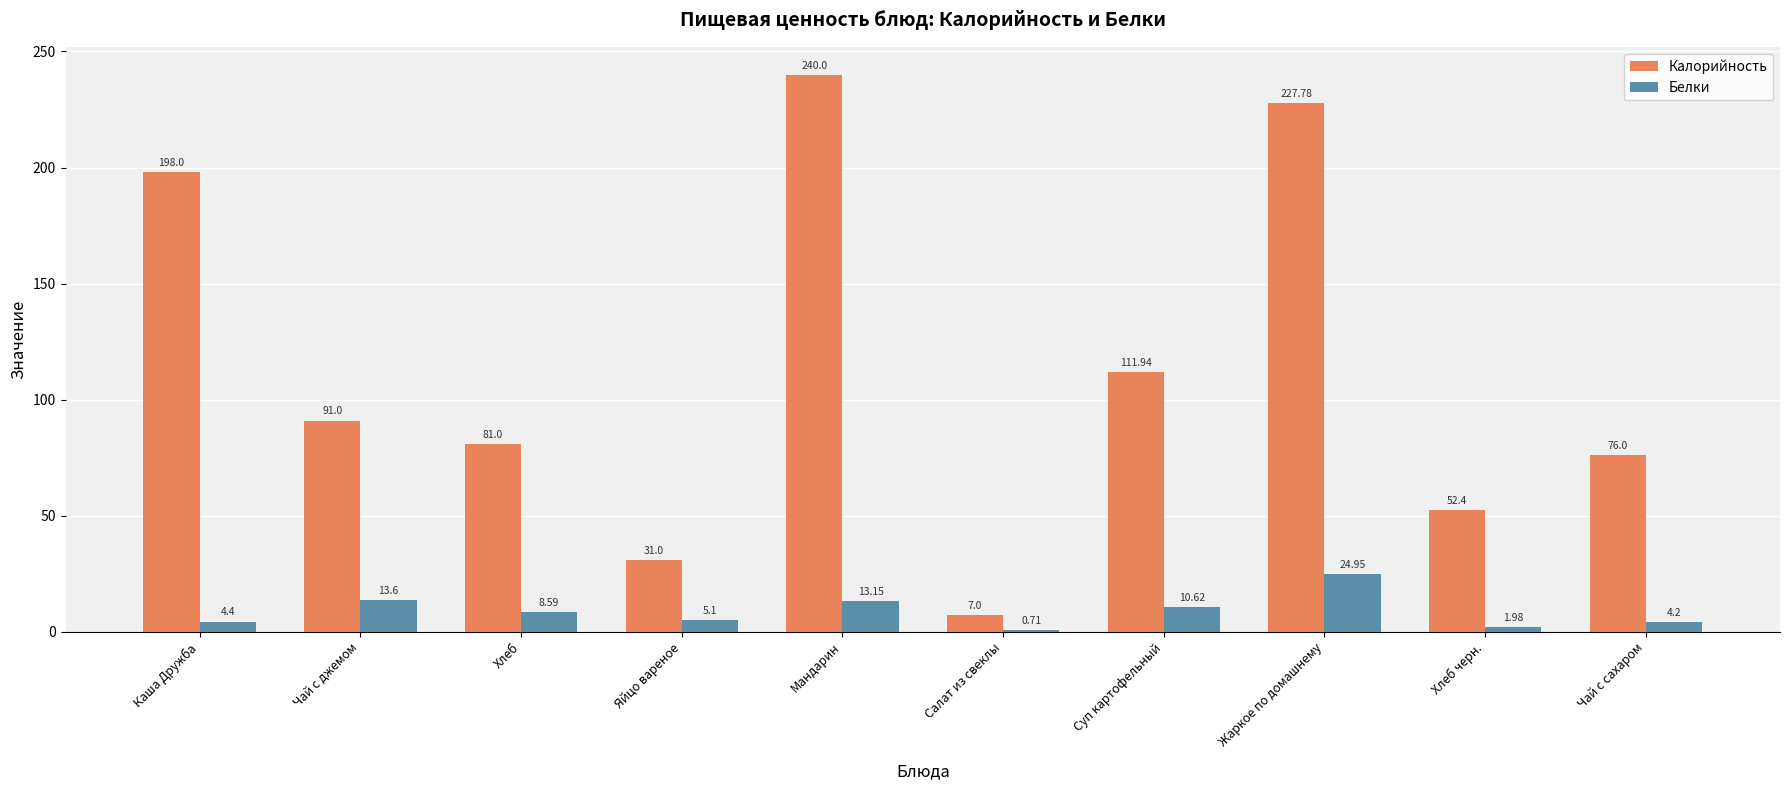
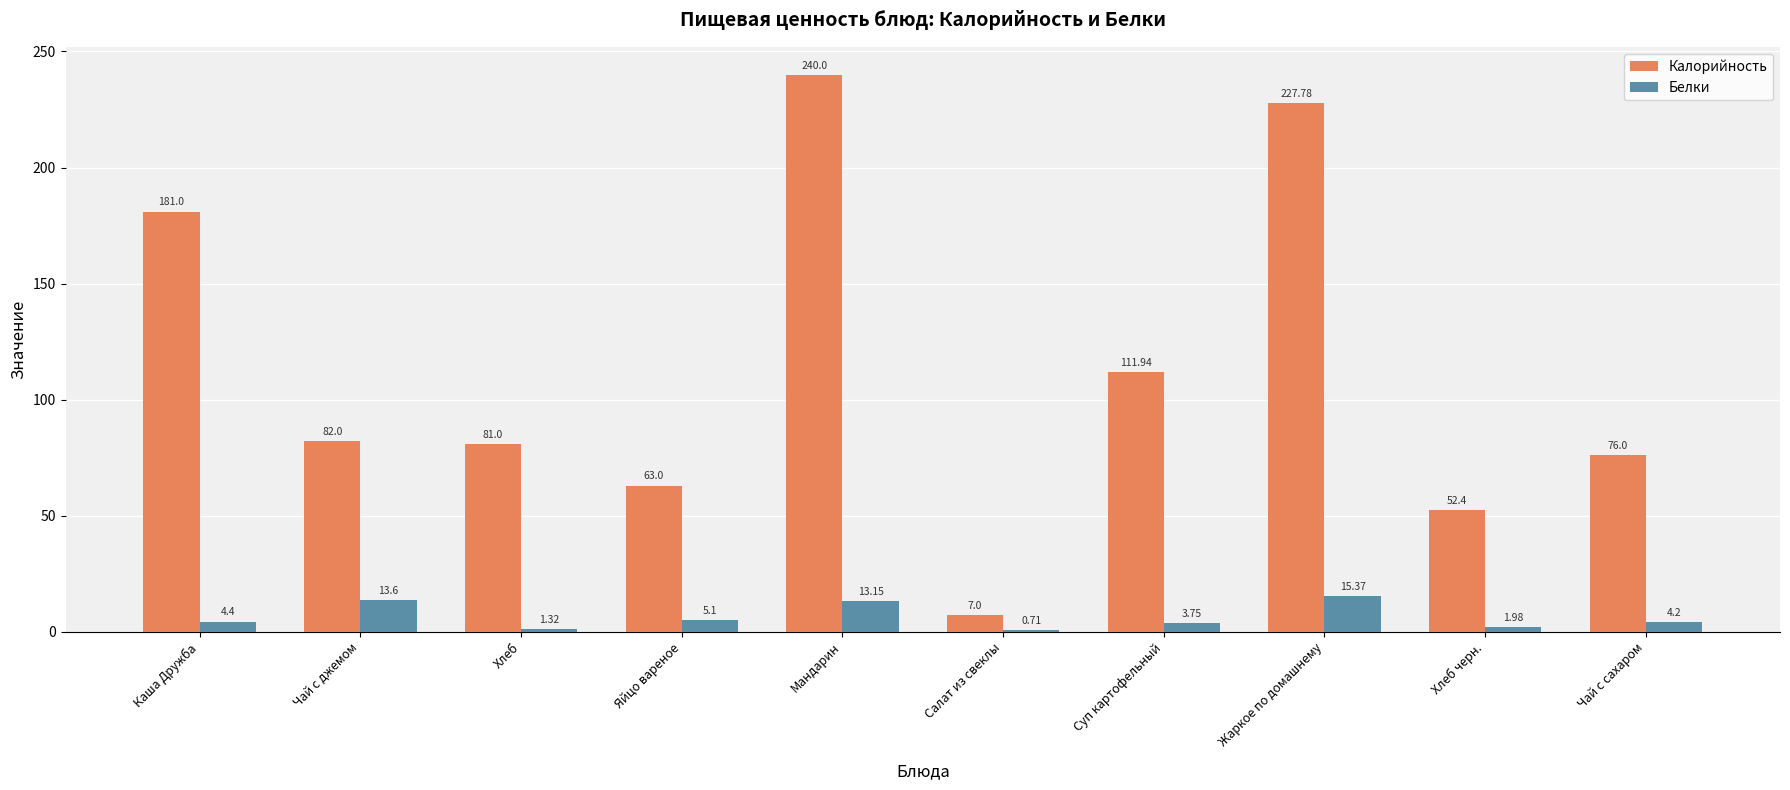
Калорийность, Каша Дружба: 198.0 -> 181.0
Калорийность, Чай с джемом: 91.0 -> 82.0
Белки, Хлеб: 8.59 -> 1.32
Калорийность, Яйцо вареное: 31.0 -> 63.0
Белки, Суп картофельный: 10.62 -> 3.75
Белки, Жаркое по домашнему: 24.95 -> 15.37
